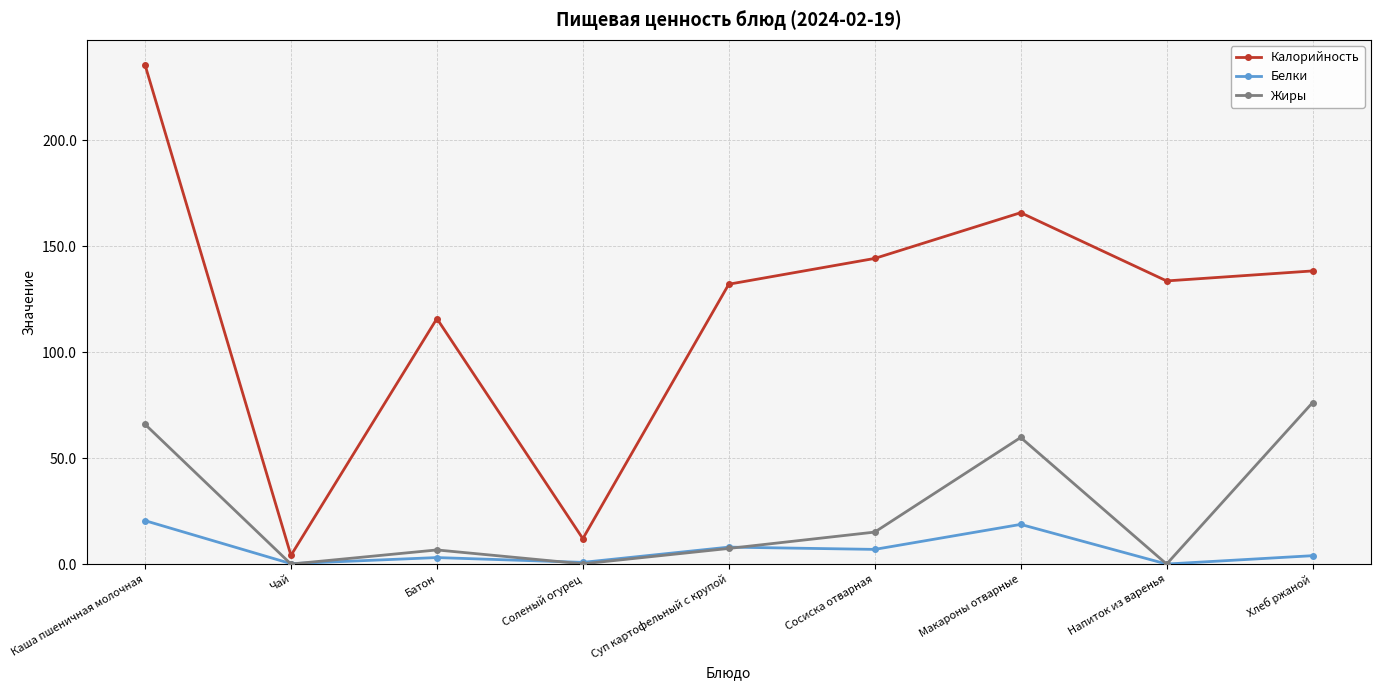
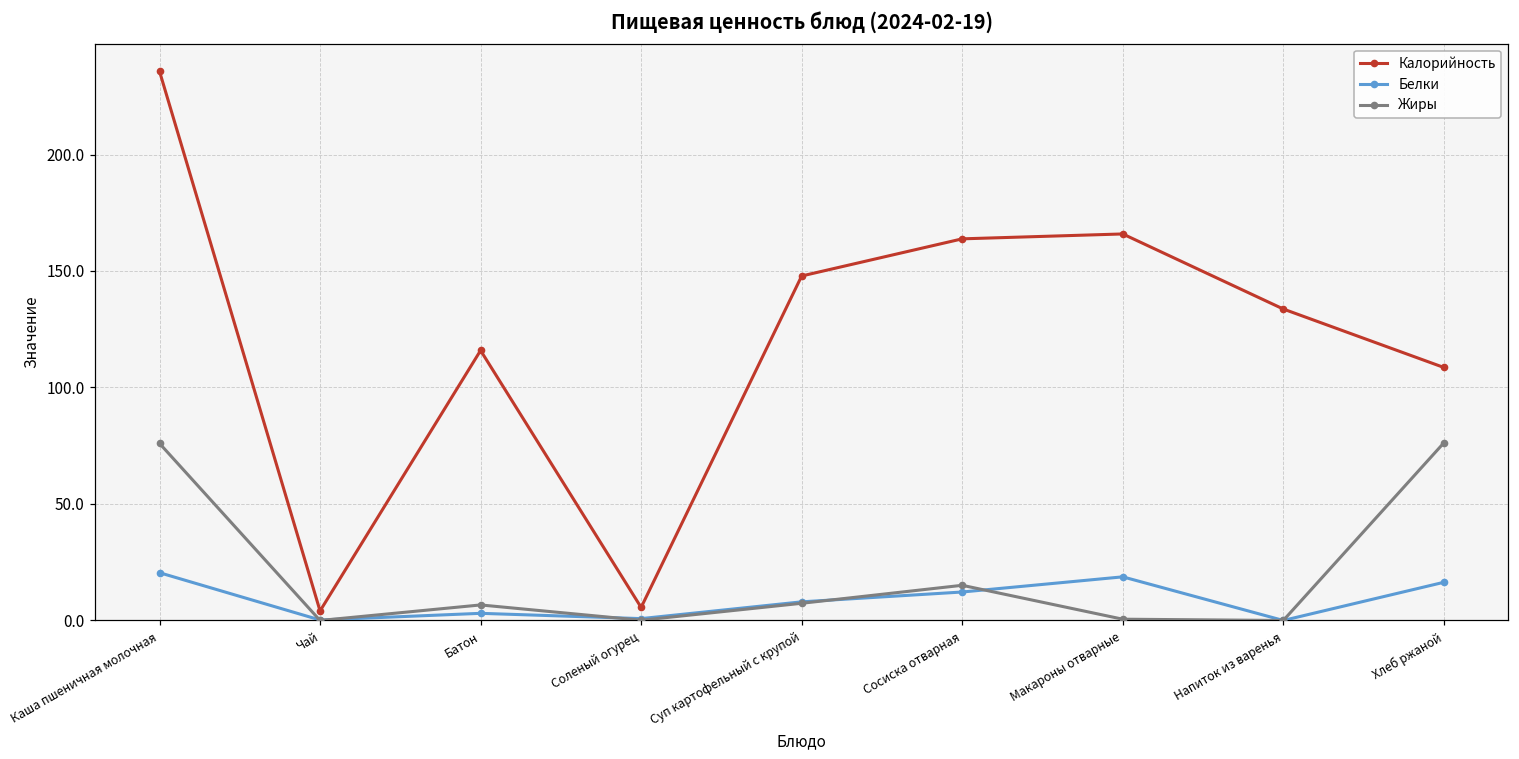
Жиры, Каша пшеничная молочная: 66 -> 76
Калорийность, Соленый огурец: 12 -> 6
Калорийность, Суп картофельный с крупой: 132 -> 148
Калорийность, Сосиска отварная: 144 -> 164
Белки, Сосиска отварная: 7 -> 12
Жиры, Макароны отварные: 60 -> 1
Калорийность, Хлеб ржаной: 138 -> 109
Белки, Хлеб ржаной: 4 -> 16
